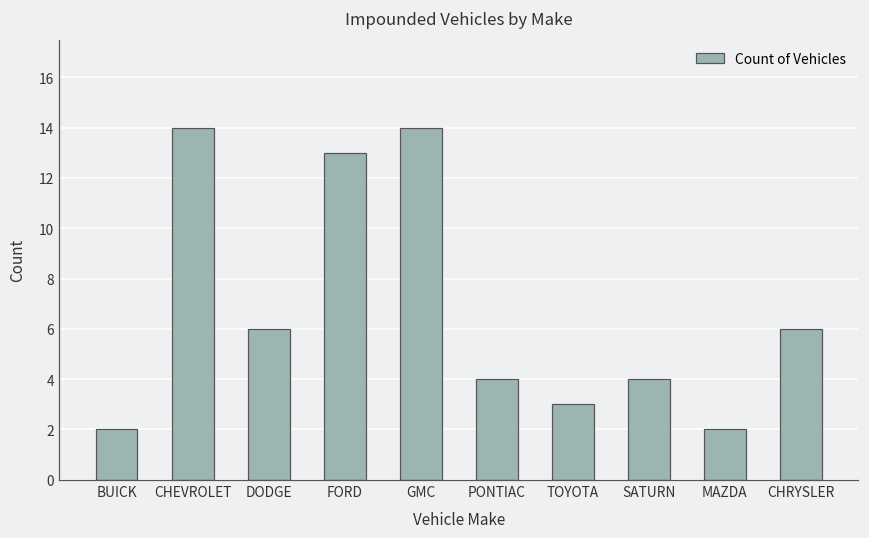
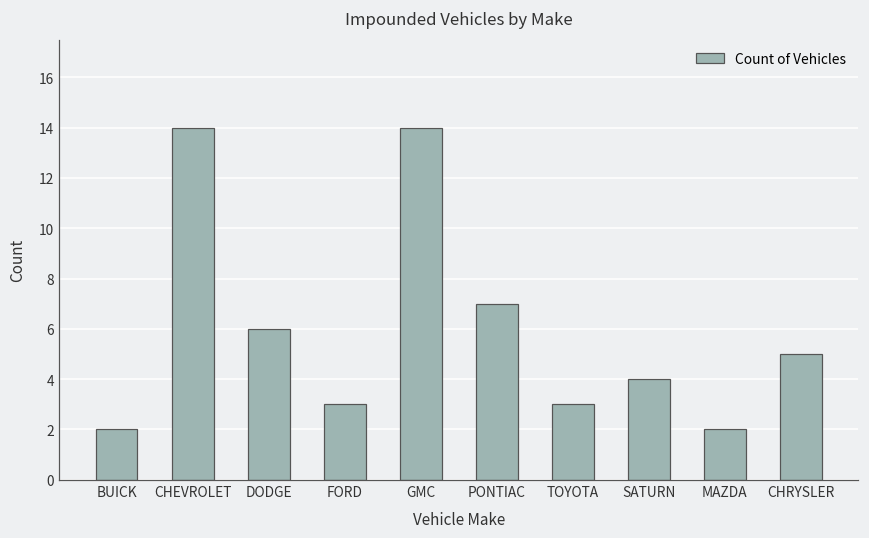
FORD: 13 -> 3
PONTIAC: 4 -> 7
CHRYSLER: 6 -> 5
